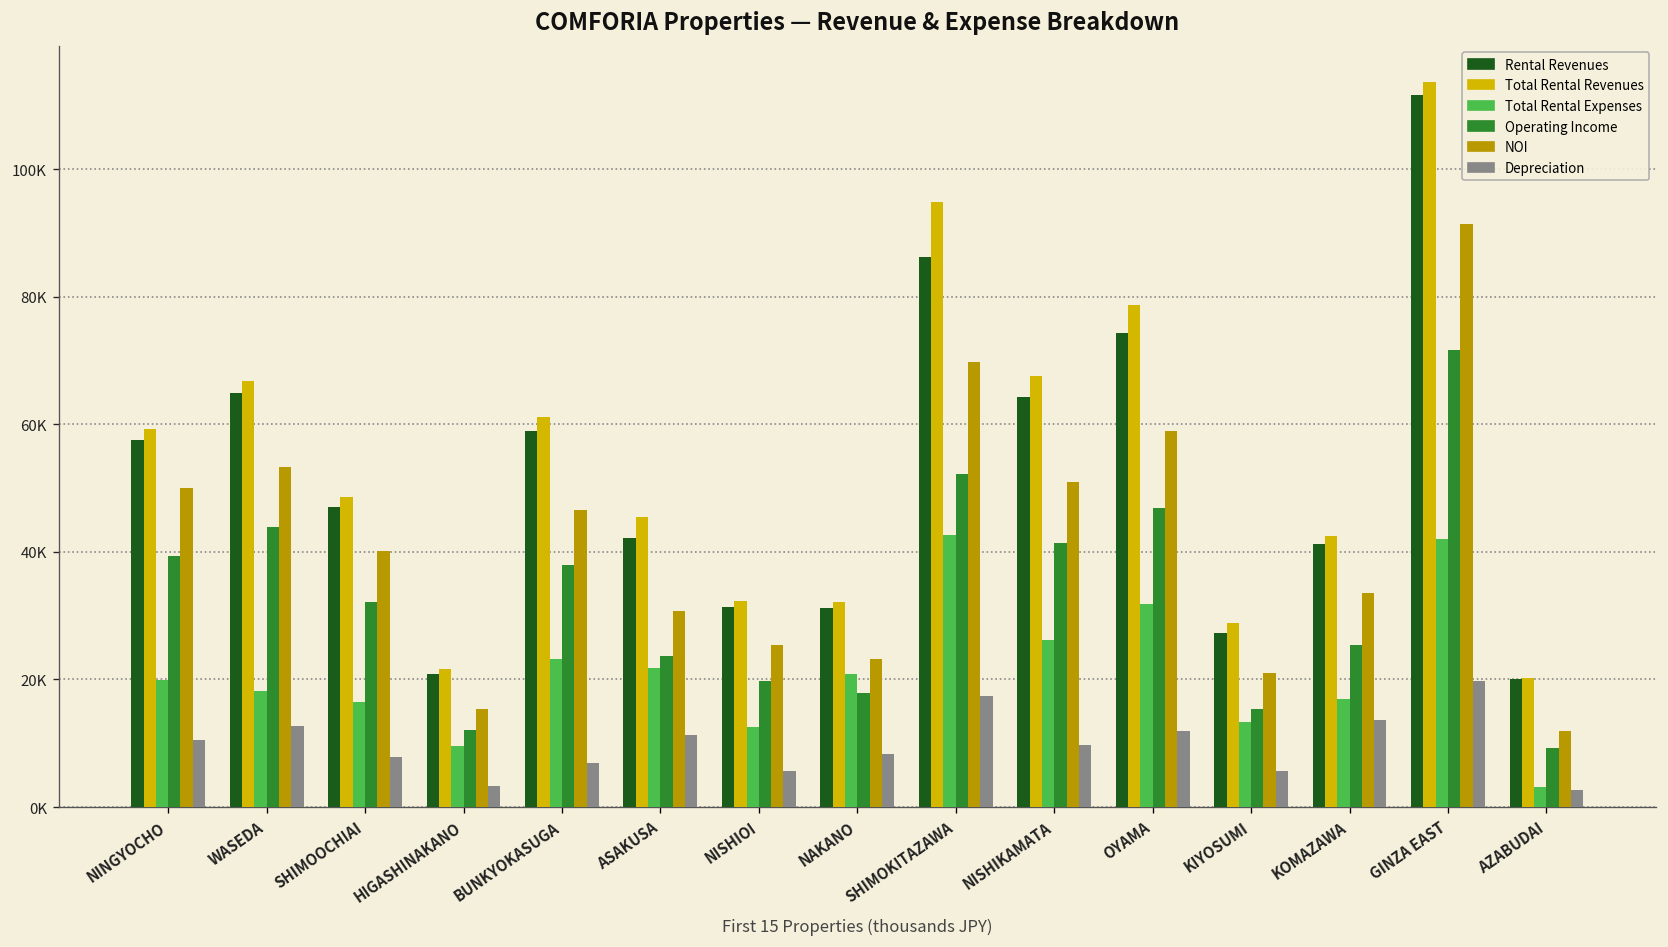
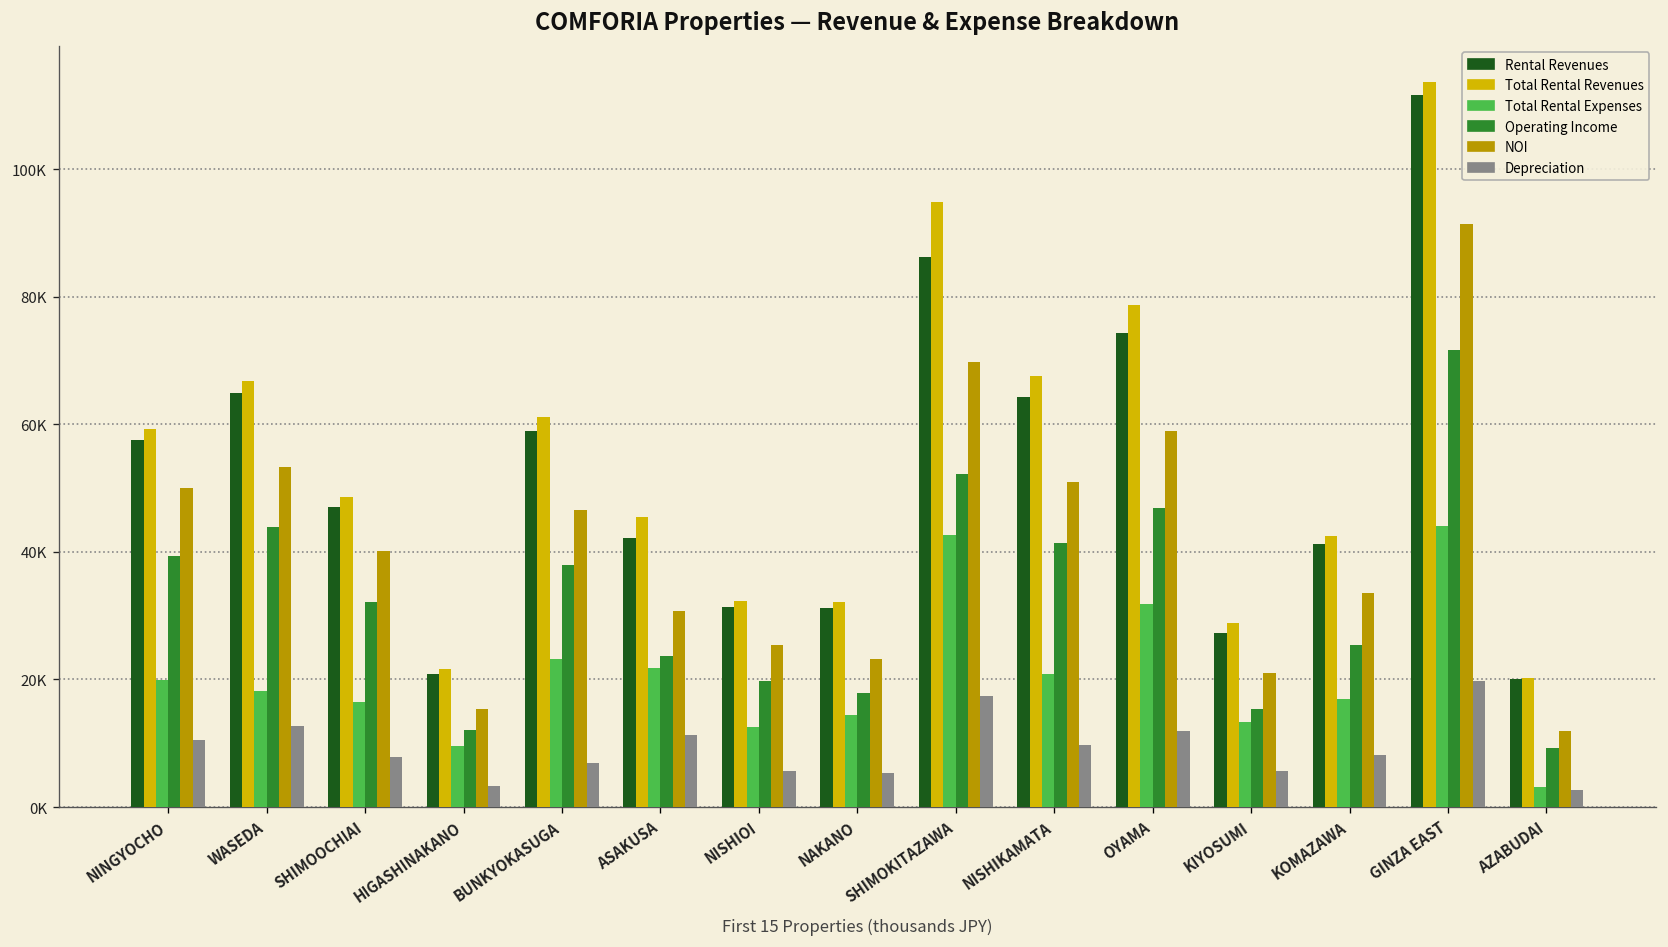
Total Rental Expenses, NAKANO: 21000 -> 14000
Depreciation, NAKANO: 8000 -> 5000
Total Rental Expenses, NISHIKAMATA: 26000 -> 21000
Depreciation, KOMAZAWA: 14000 -> 8000
Total Rental Expenses, GINZA EAST: 42000 -> 44000
